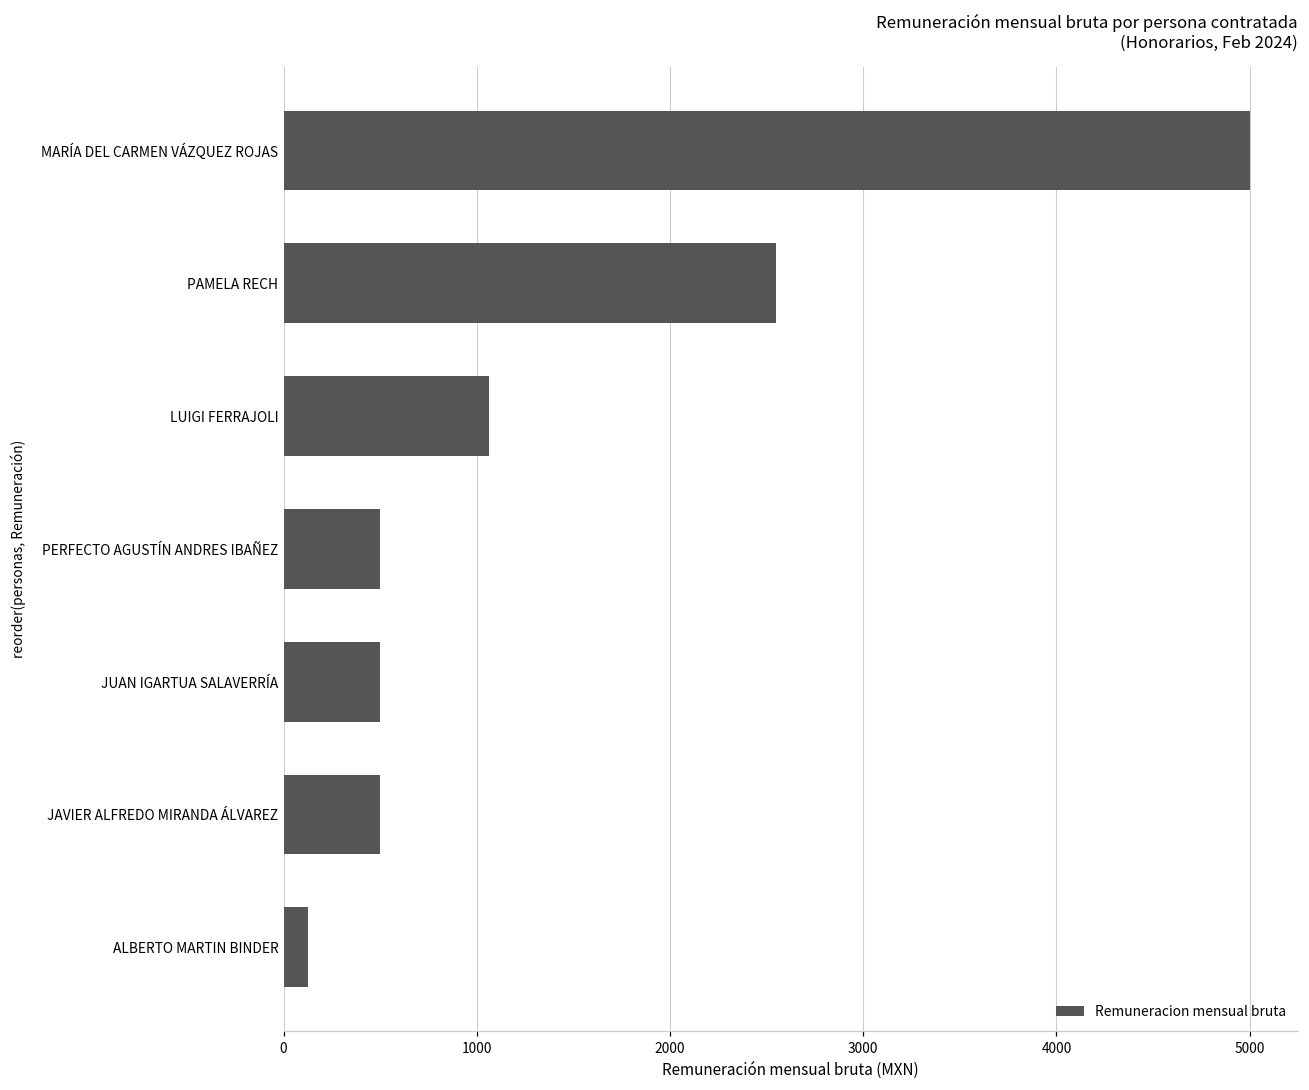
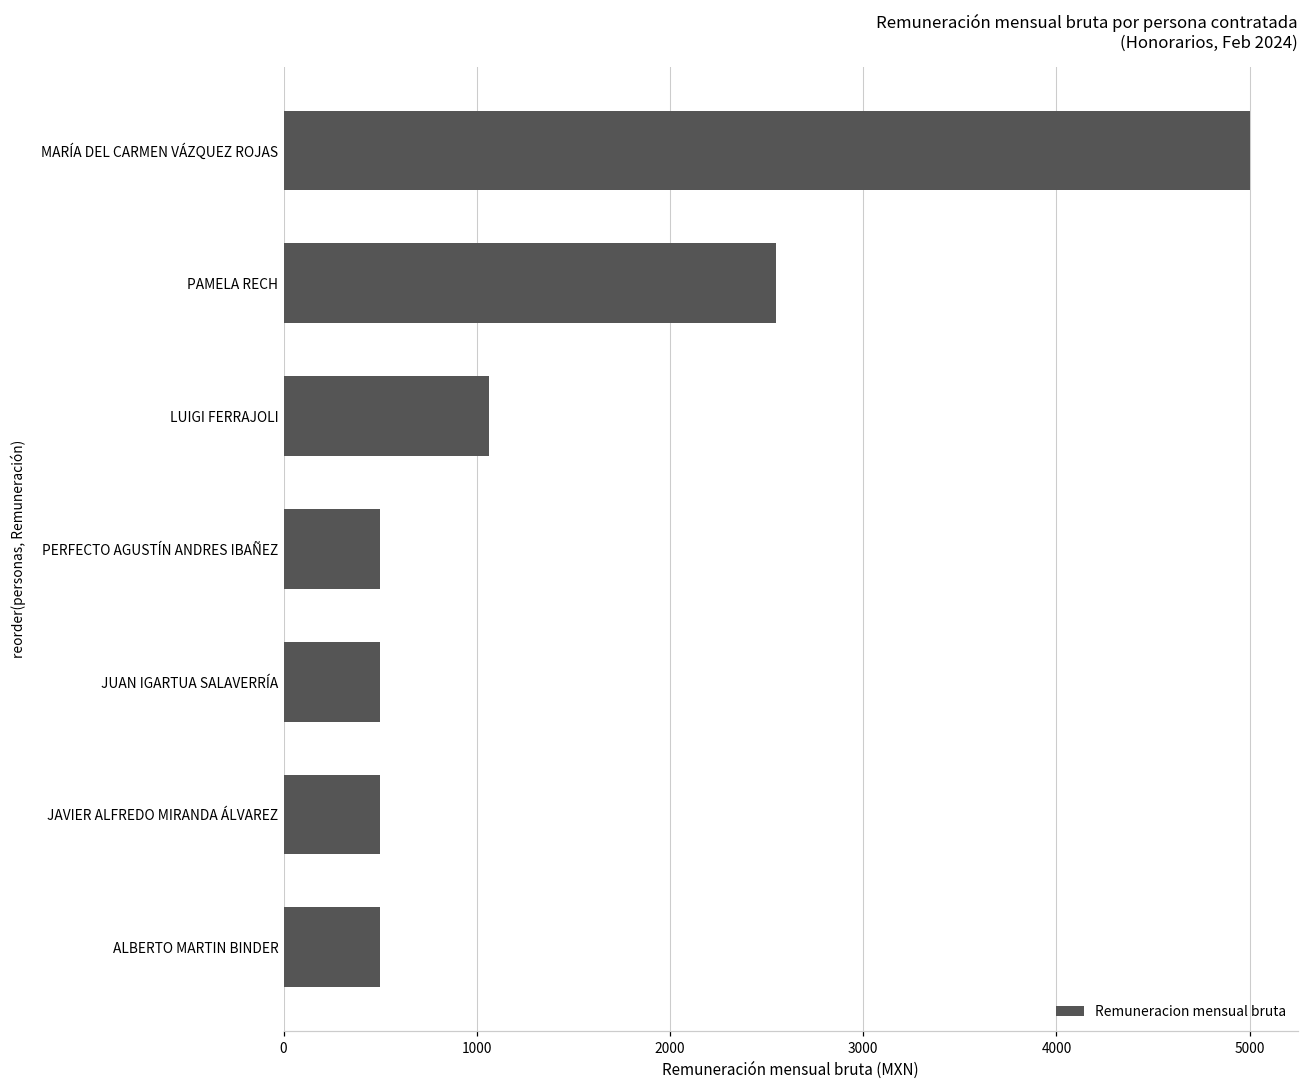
ALBERTO MARTIN BINDER: 130 -> 500
